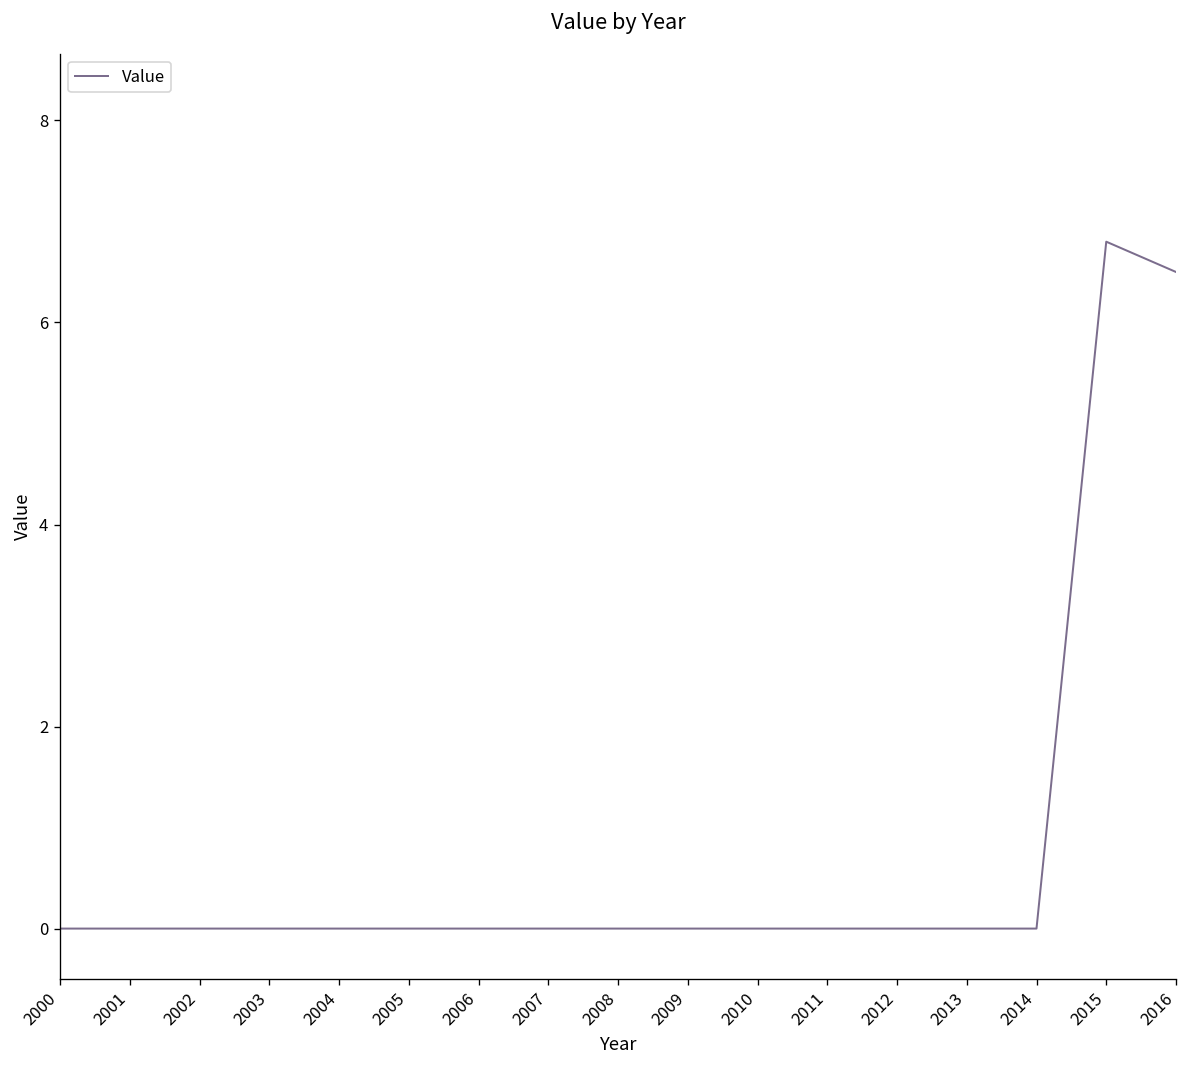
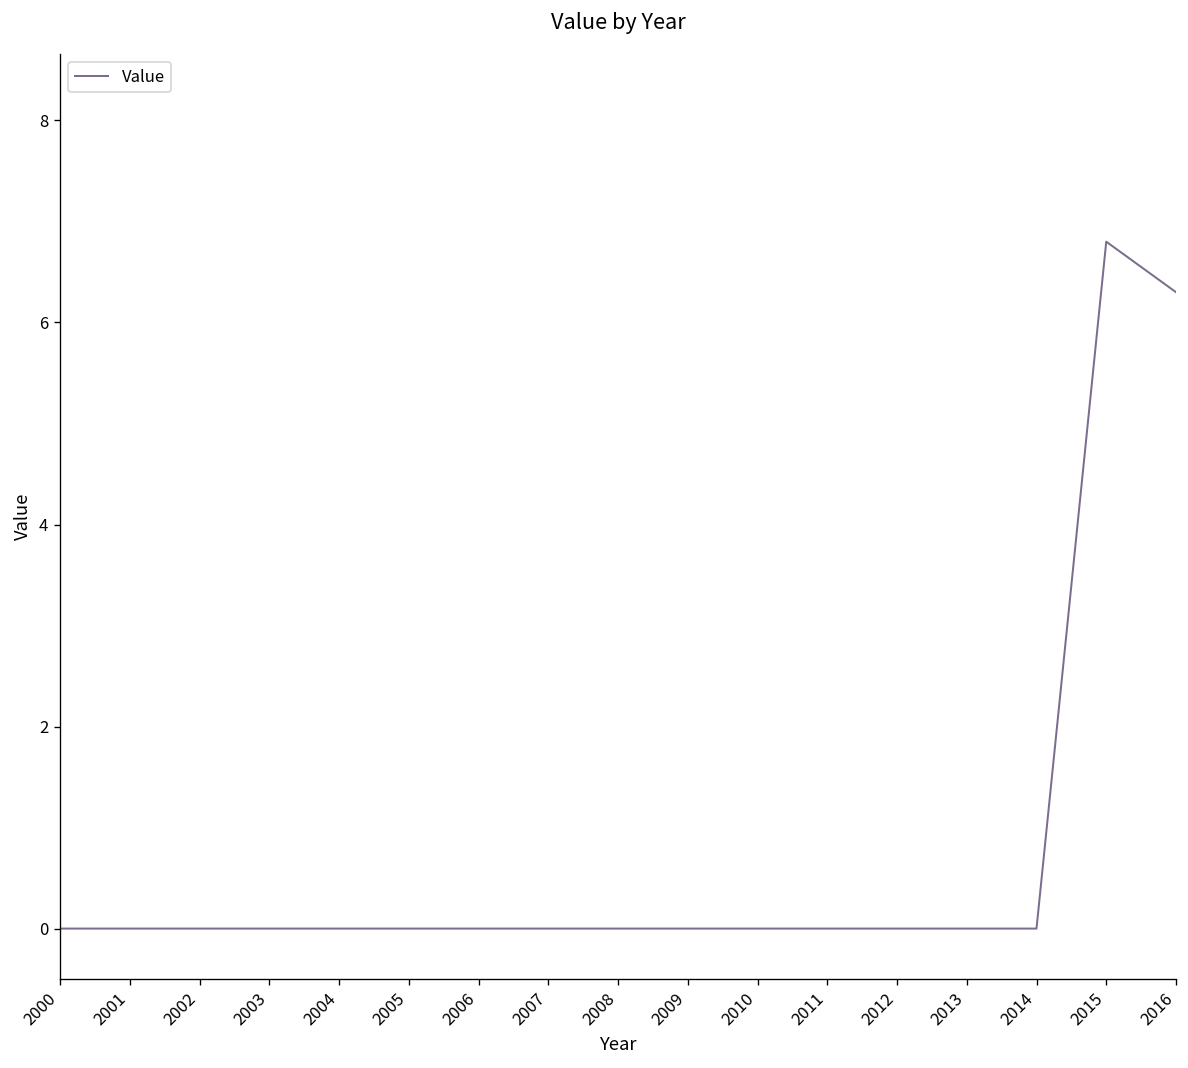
2016: 6.5 -> 6.3
